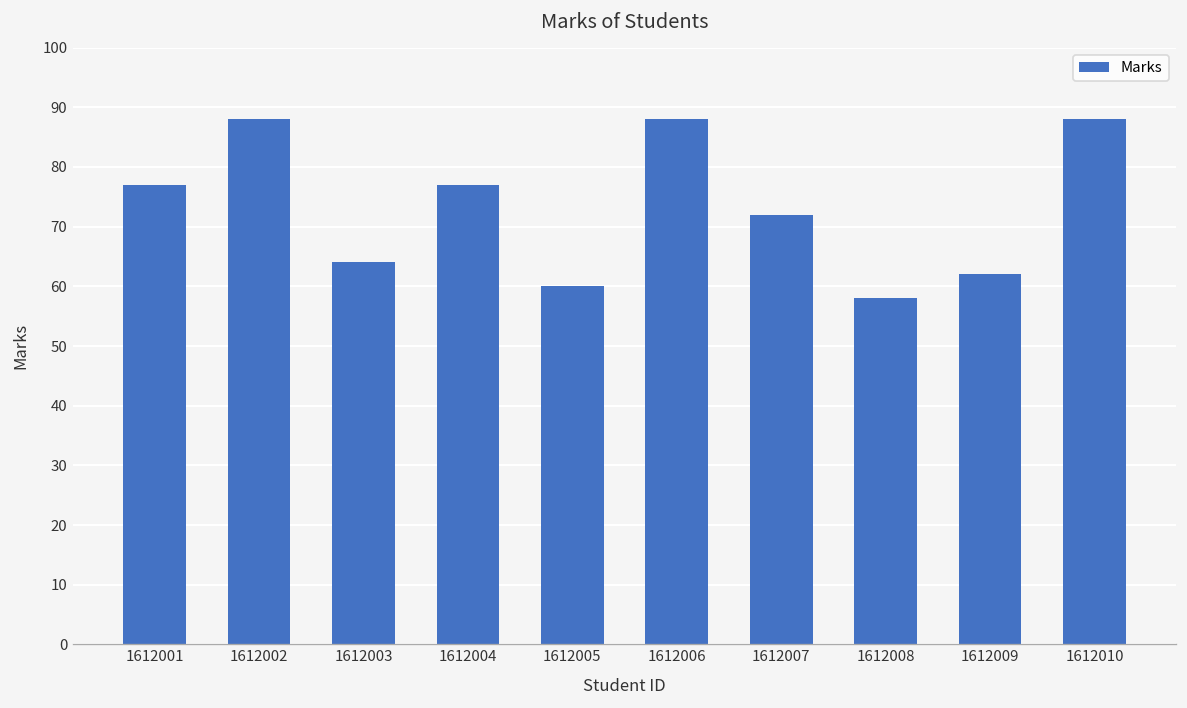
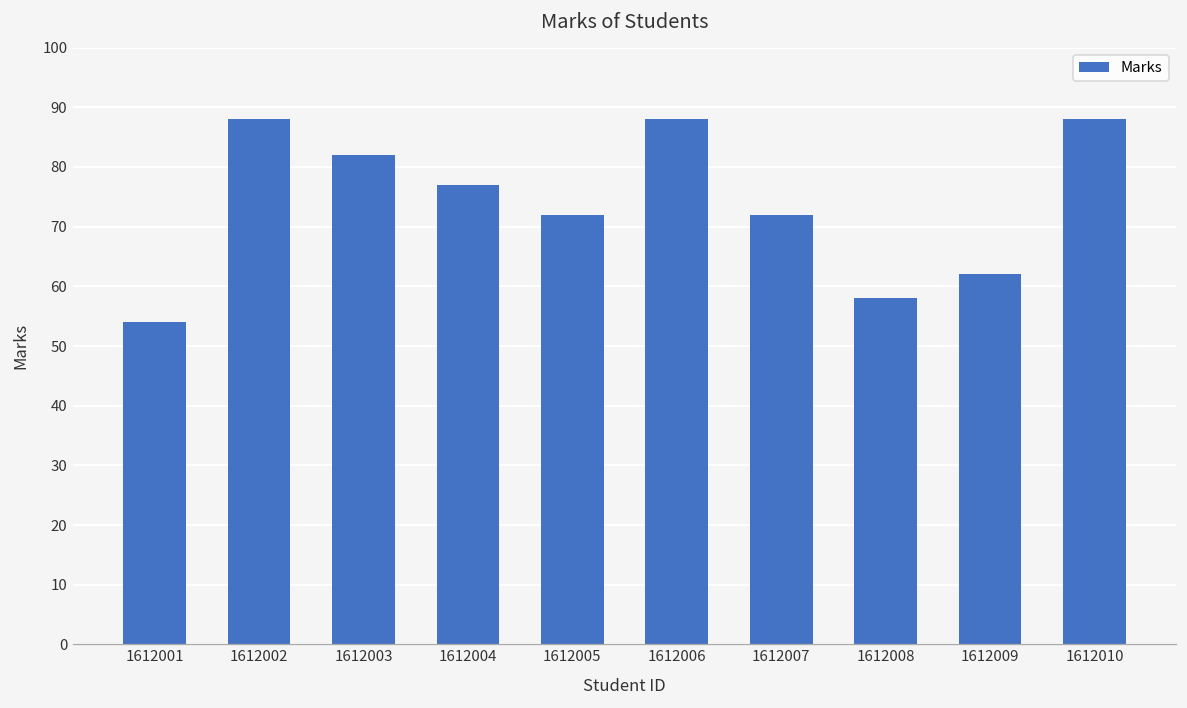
1612001: 77 -> 54
1612003: 64 -> 82
1612005: 60 -> 72
